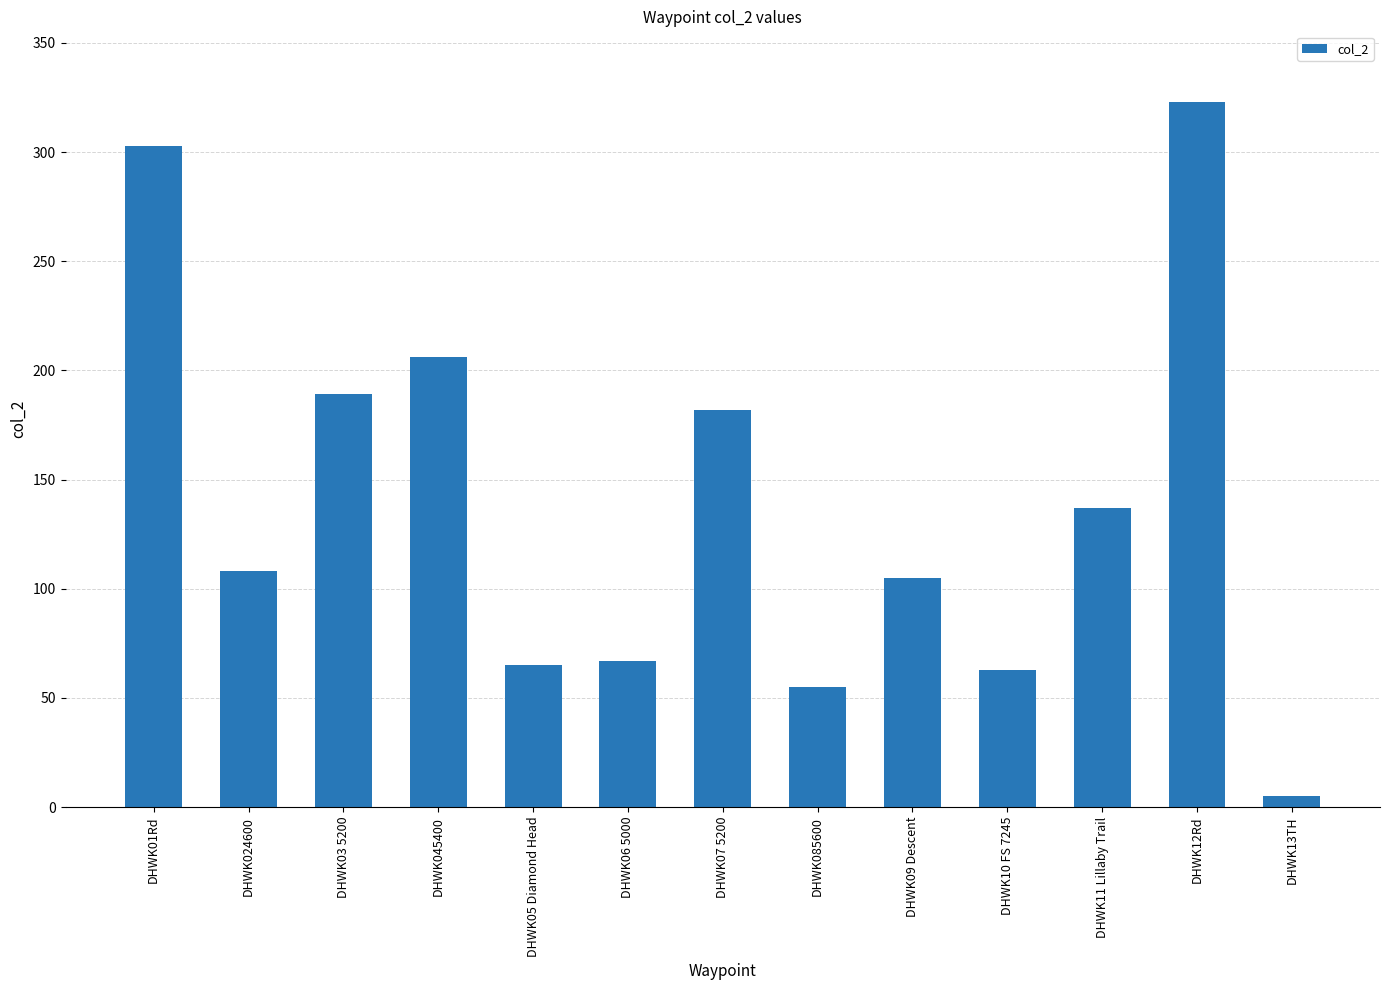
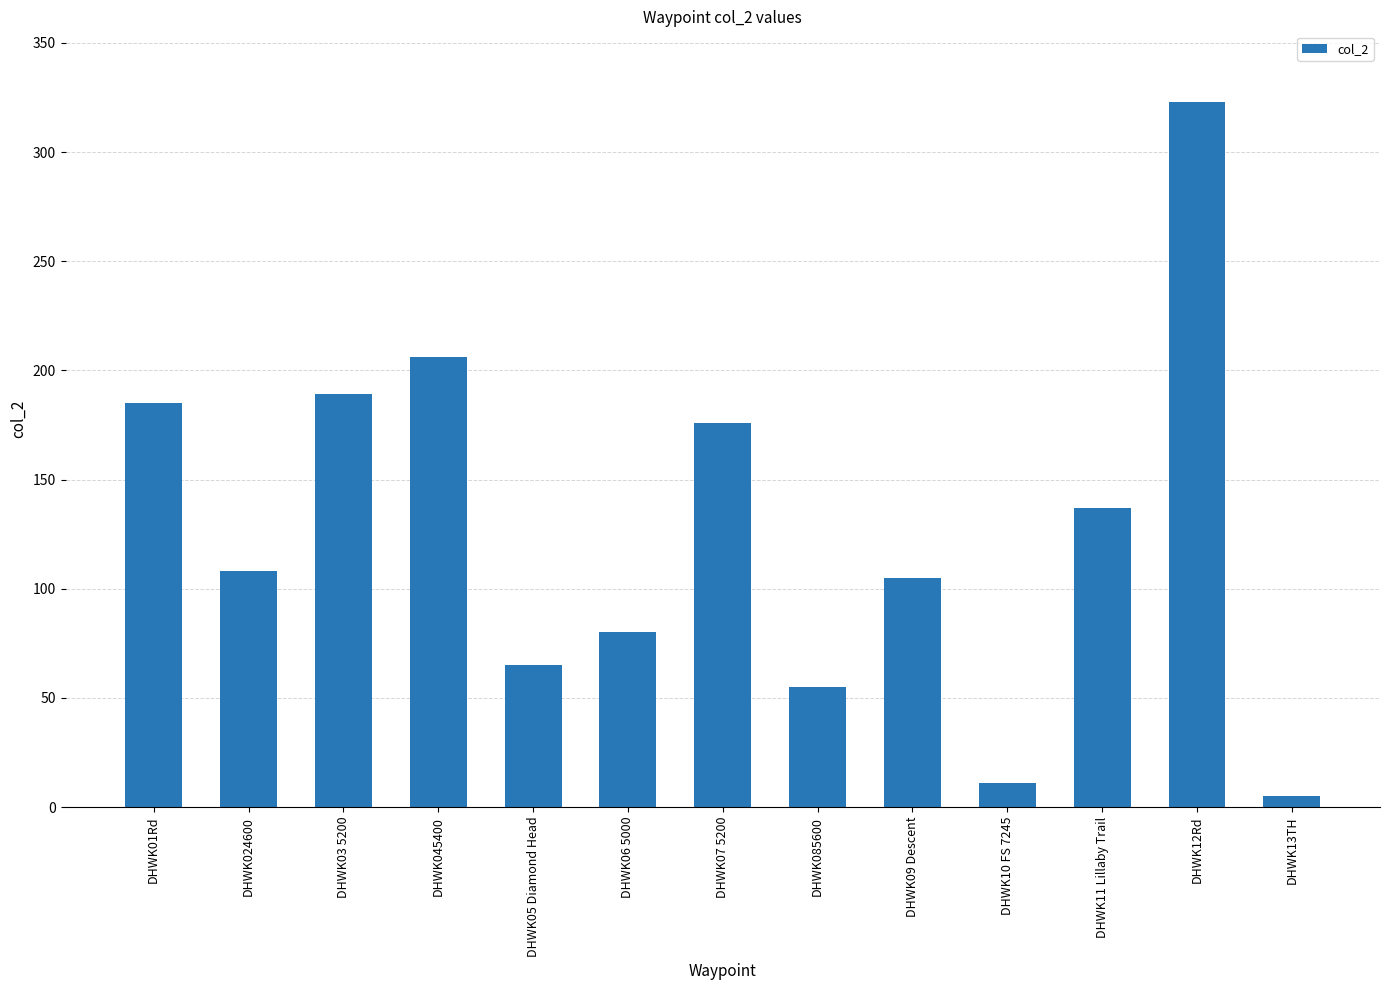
DHWK01Rd: 303 -> 185
DHWK06 5000: 67 -> 80
DHWK07 5200: 182 -> 176
DHWK10 FS 7245: 63 -> 11
